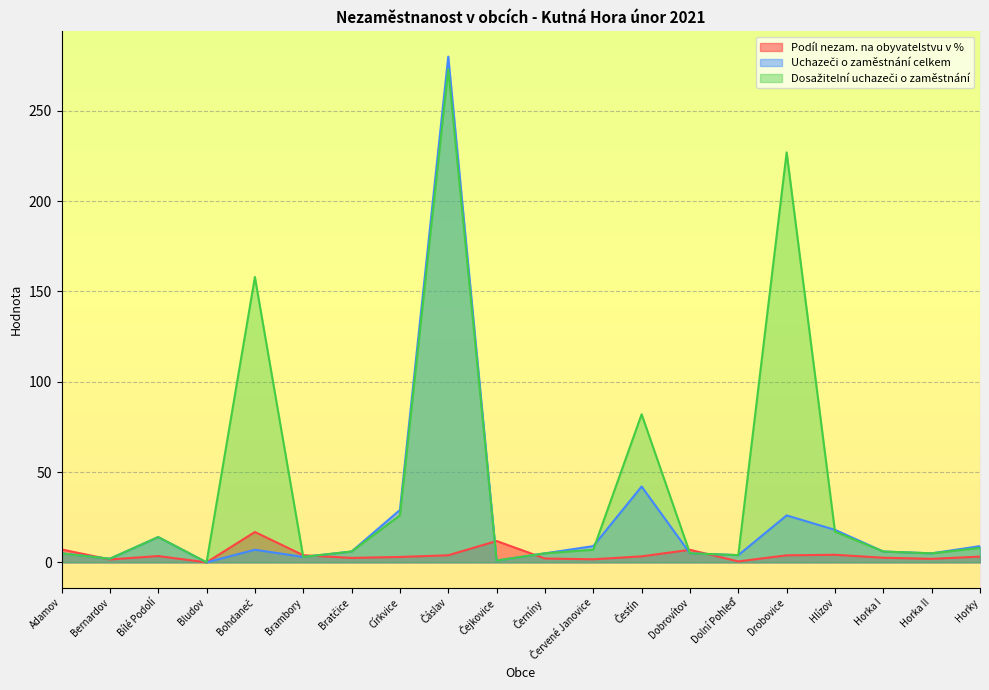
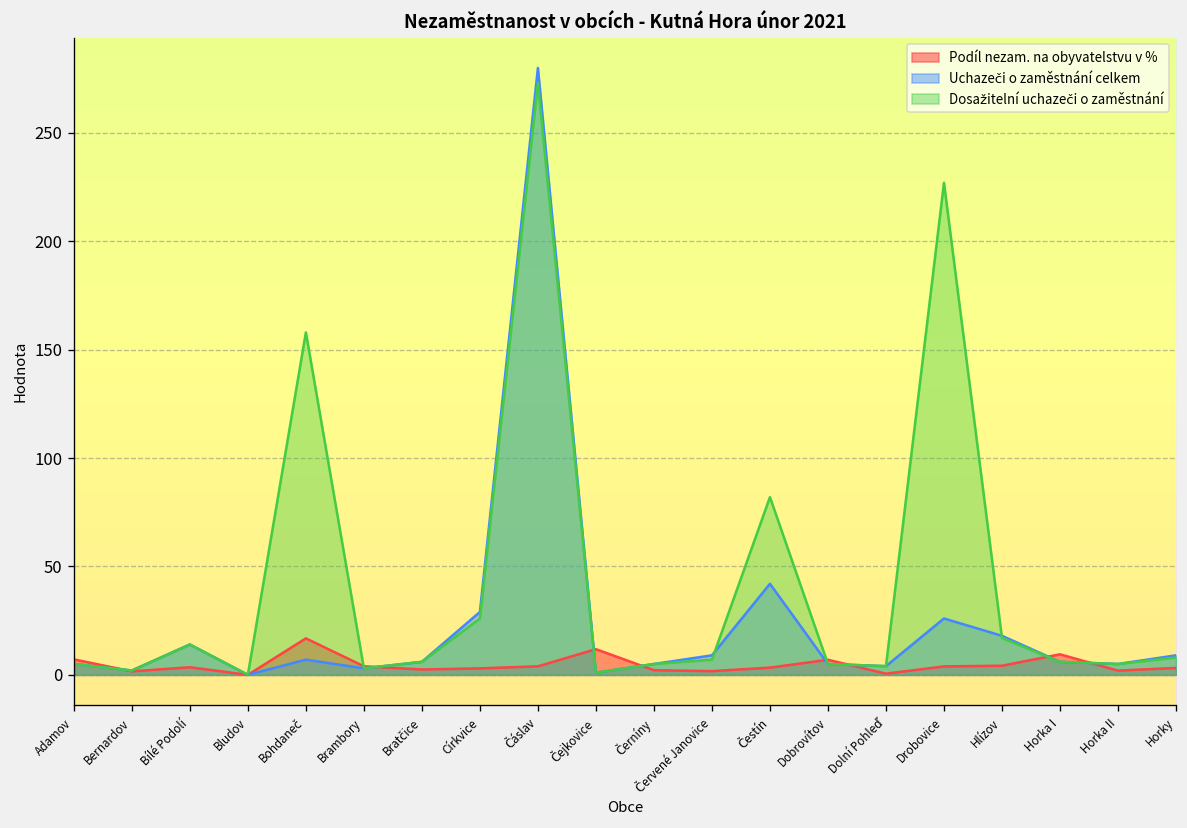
Podíl nezam. na obyvatelstvu v %, Horka I: 3 -> 9
